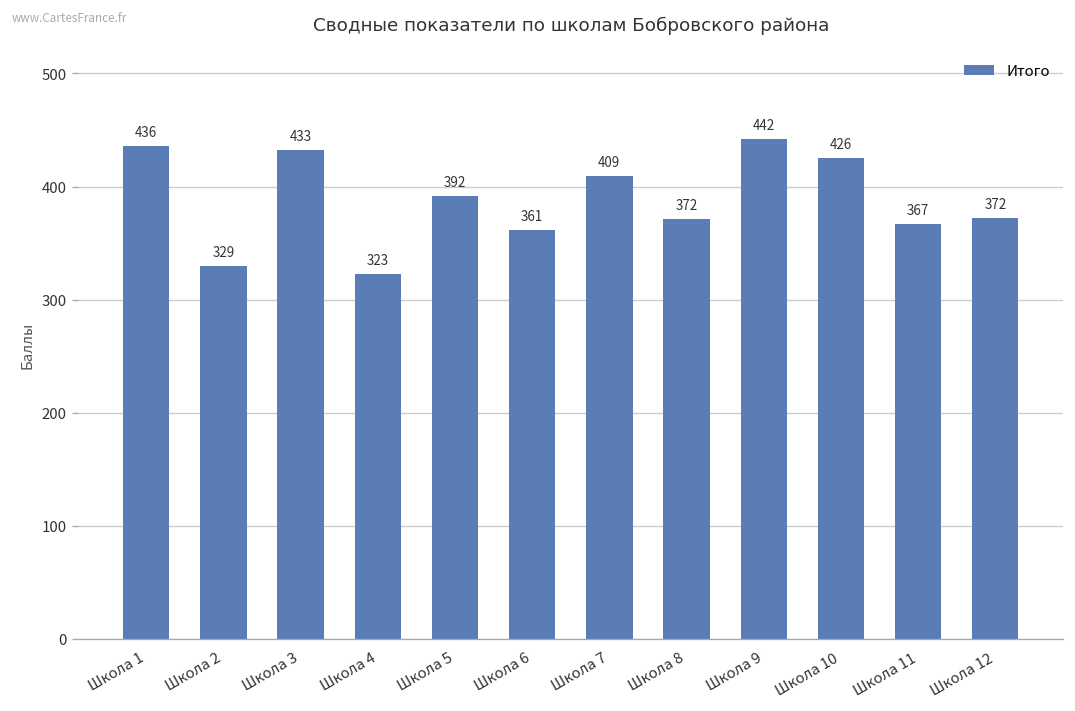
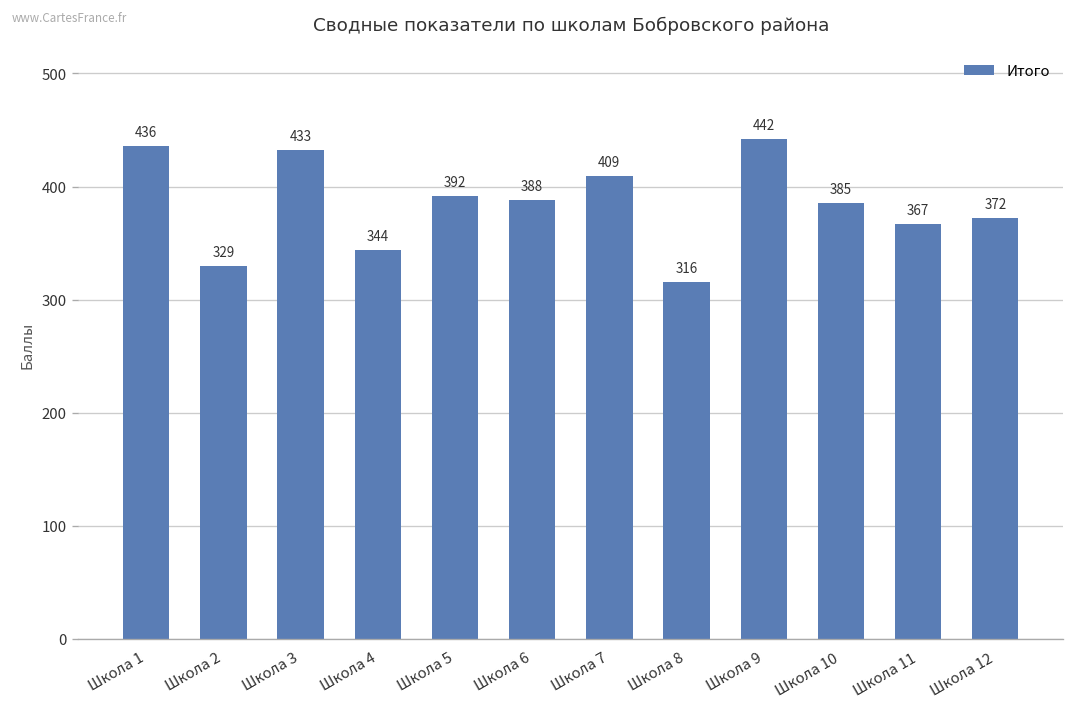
Школа 4: 323 -> 344
Школа 6: 361 -> 388
Школа 8: 372 -> 316
Школа 10: 426 -> 385
